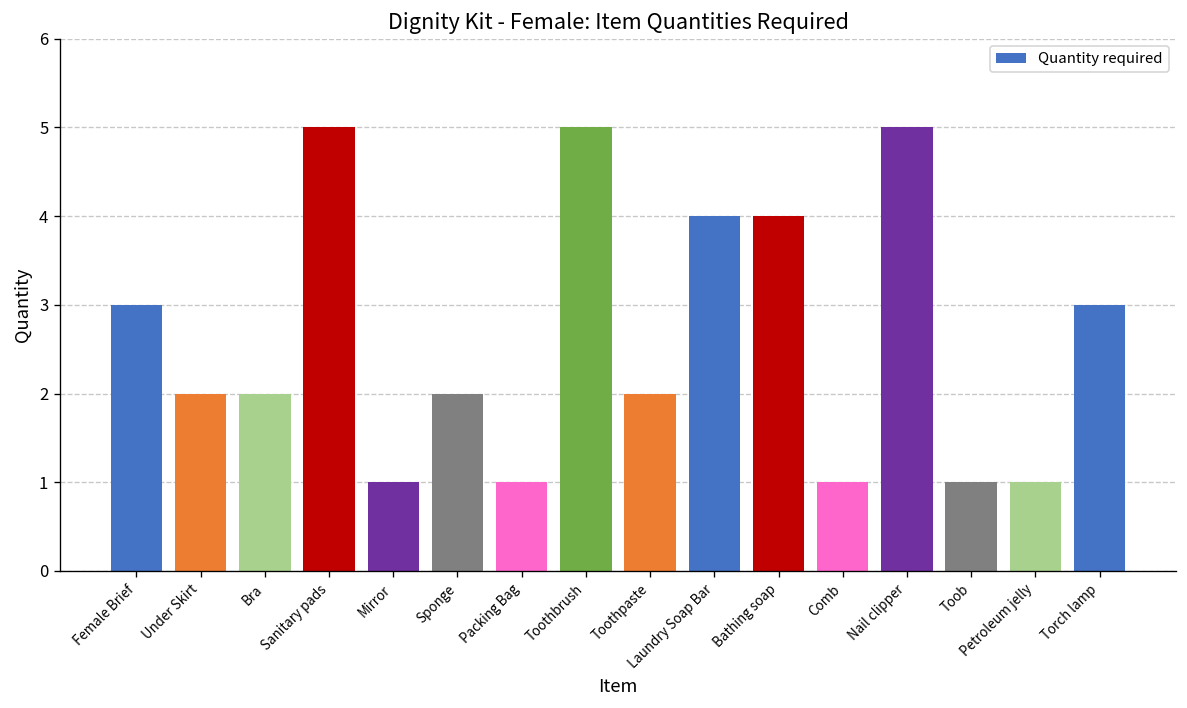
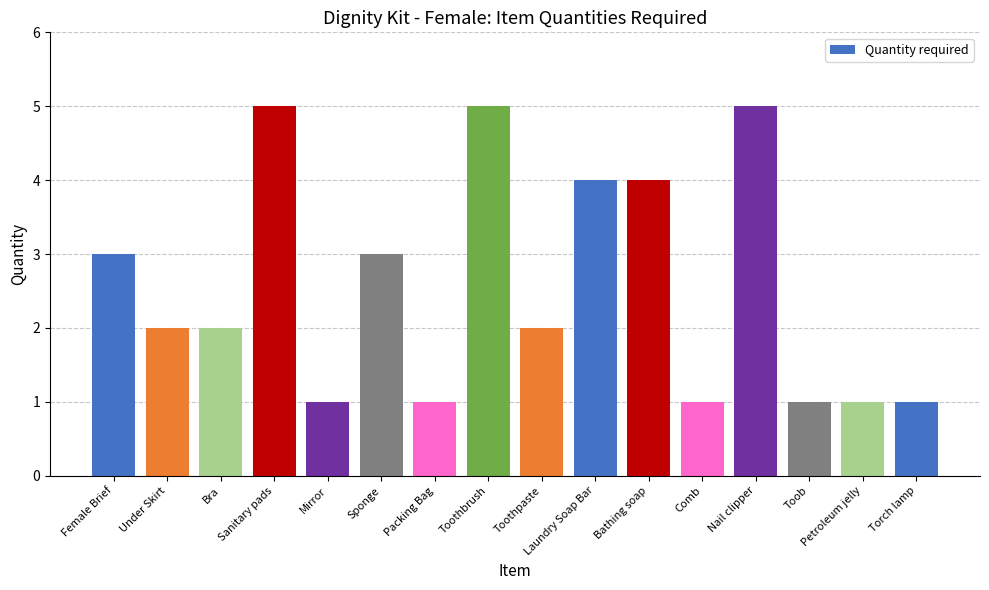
Sponge: 2 -> 3
Torch lamp: 3 -> 1
